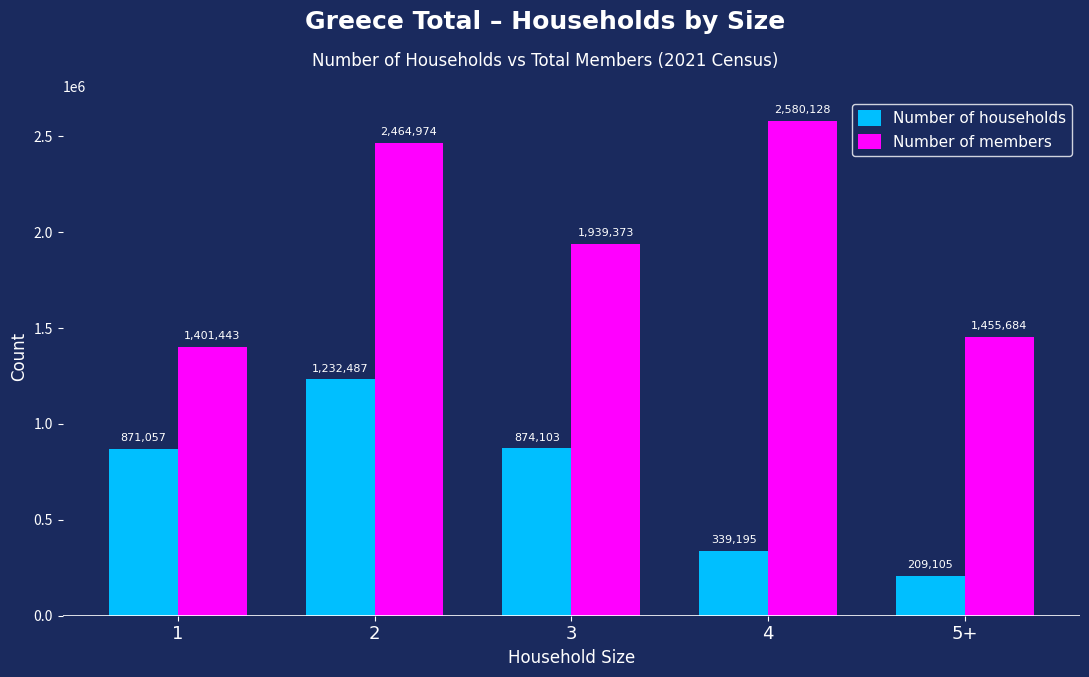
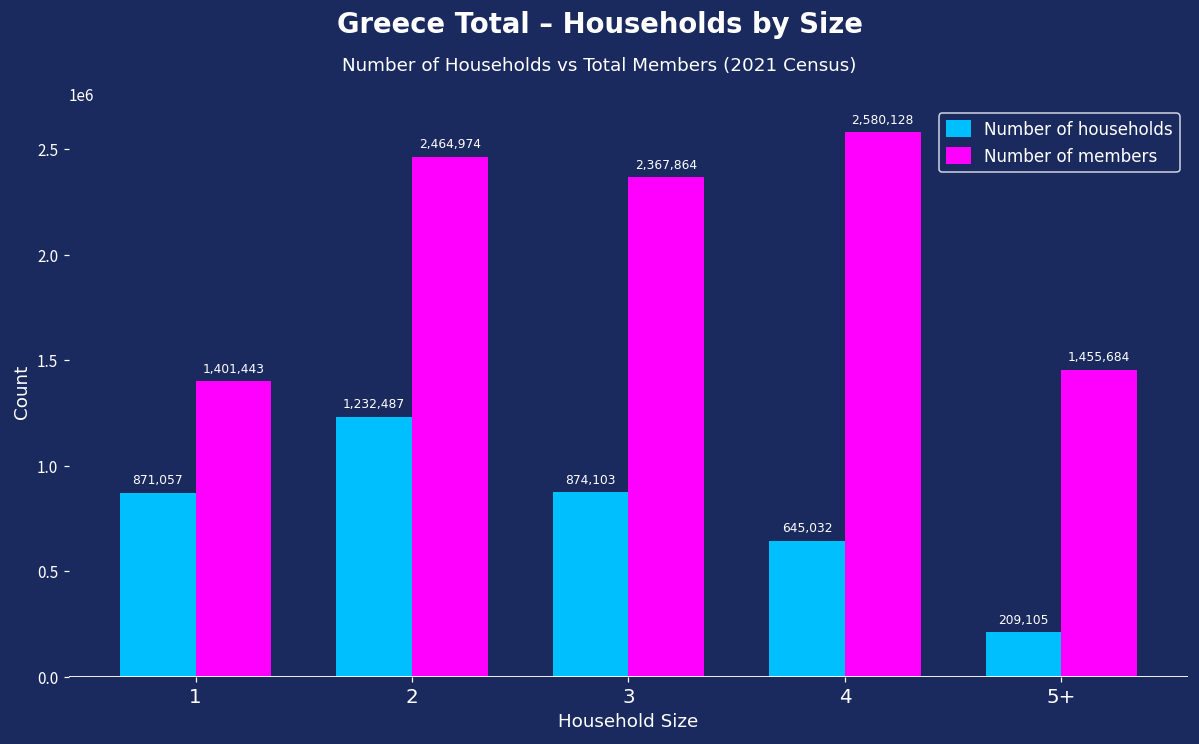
Number of members, 3: 1,939,373 -> 2,367,864
Number of households, 4: 339,195 -> 645,032
